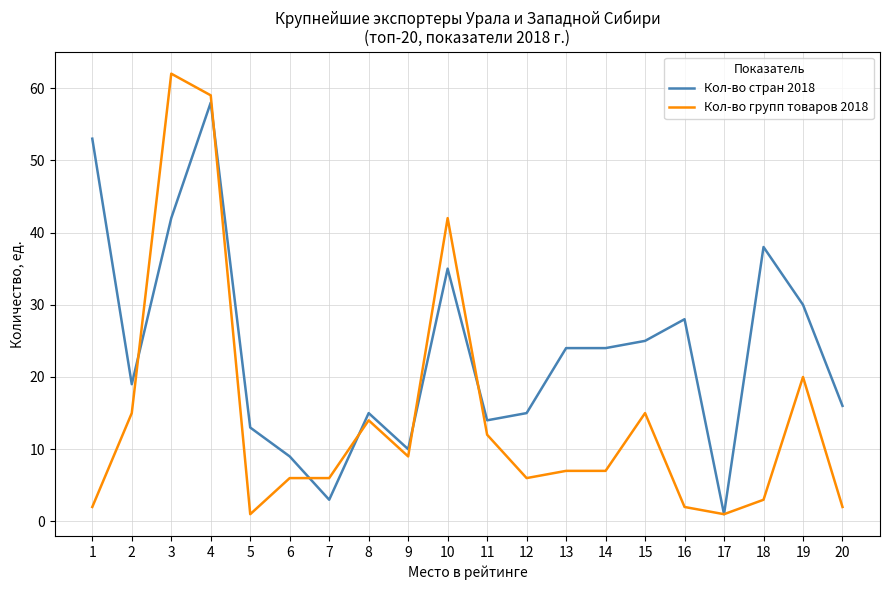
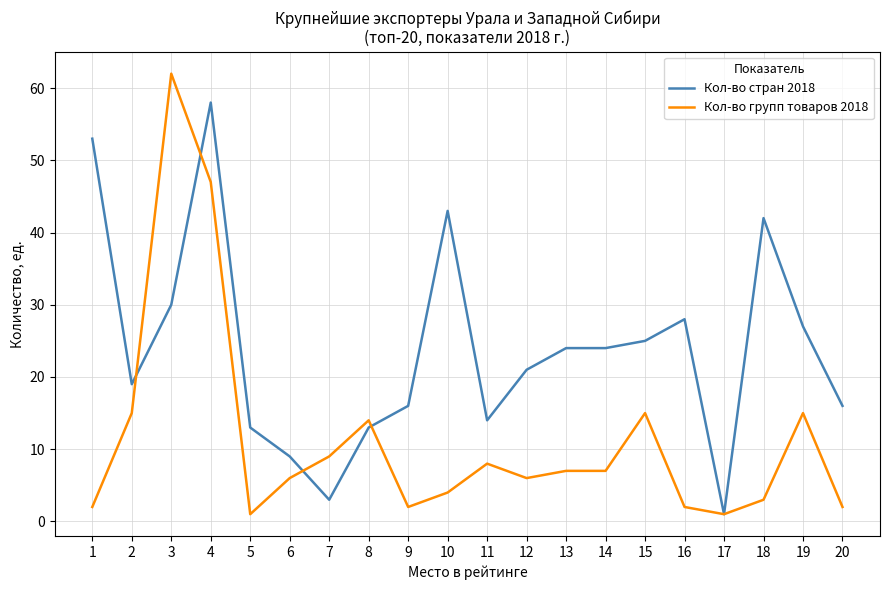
Кол-во стран 2018, 3: 42 -> 30
Кол-во групп товаров 2018, 4: 59 -> 47
Кол-во групп товаров 2018, 7: 6 -> 9
Кол-во стран 2018, 8: 15 -> 13
Кол-во стран 2018, 9: 10 -> 16
Кол-во групп товаров 2018, 9: 9 -> 2
Кол-во стран 2018, 10: 35 -> 43
Кол-во групп товаров 2018, 10: 42 -> 4
Кол-во групп товаров 2018, 11: 12 -> 8
Кол-во стран 2018, 12: 15 -> 21
Кол-во стран 2018, 18: 38 -> 42
Кол-во стран 2018, 19: 30 -> 27
Кол-во групп товаров 2018, 19: 20 -> 15
